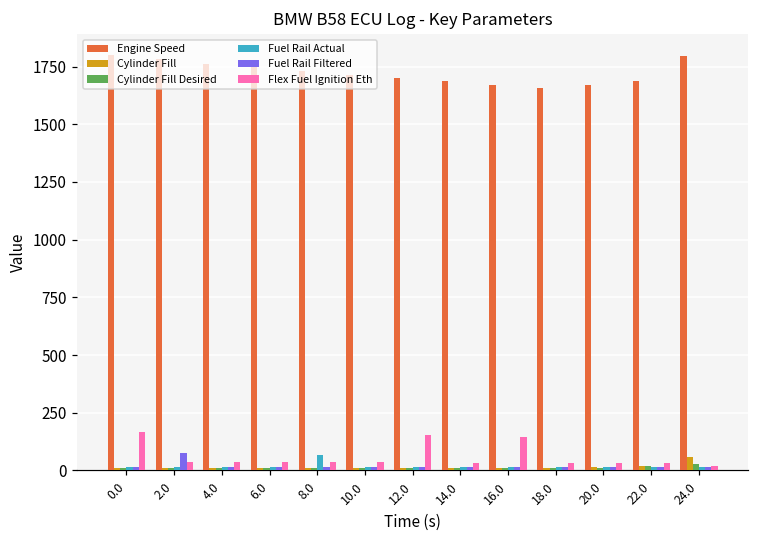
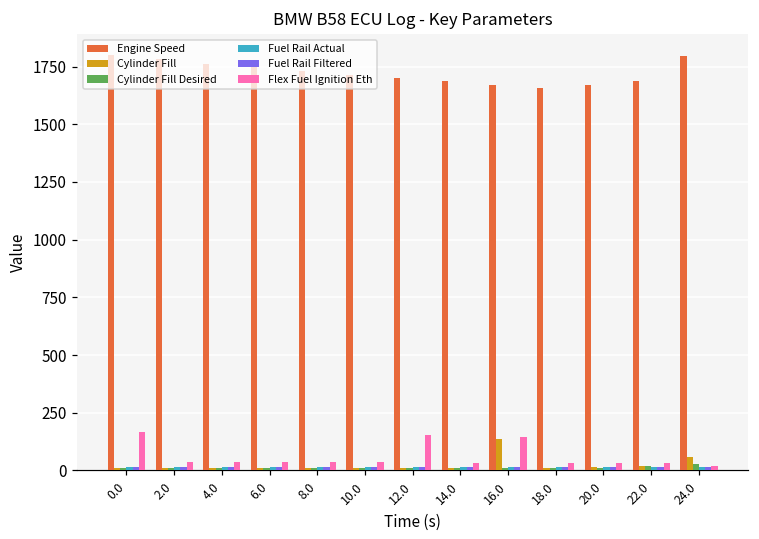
Fuel Rail Filtered, 2.0: 70 -> 10
Fuel Rail Actual, 8.0: 60 -> 10
Cylinder Fill, 16.0: 10 -> 140
